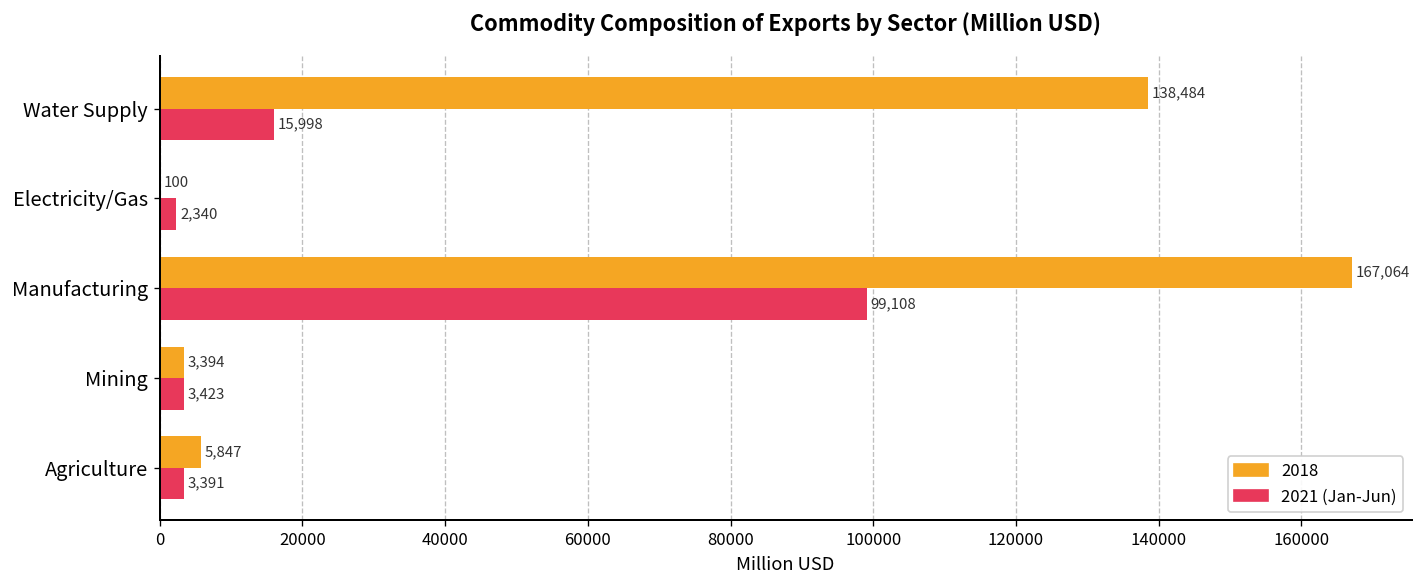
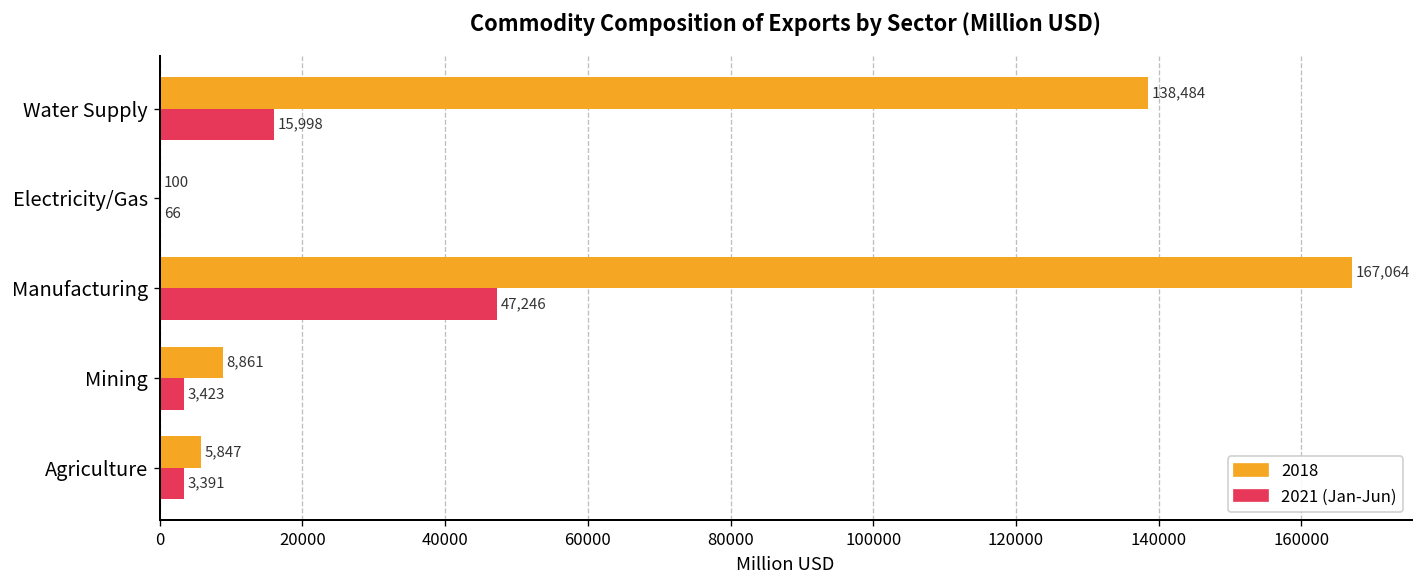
2021 (Jan-Jun), Electricity/Gas: 2,340 -> 66
2021 (Jan-Jun), Manufacturing: 99,108 -> 47,246
2018, Mining: 3,394 -> 8,861
